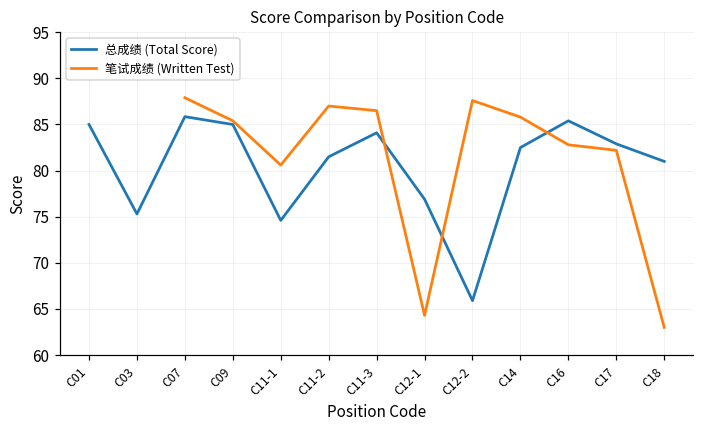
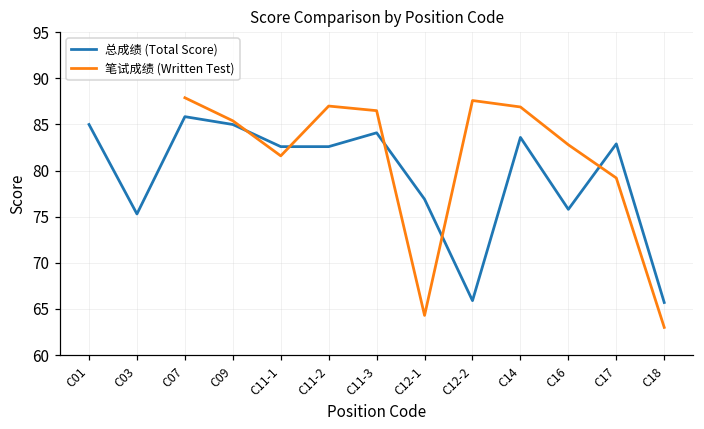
总成绩 (Total Score), C11-1: 75 -> 83
笔试成绩 (Written Test), C11-1: 81 -> 82
总成绩 (Total Score), C11-2: 82 -> 83
总成绩 (Total Score), C14: 83 -> 84
笔试成绩 (Written Test), C14: 86 -> 87
总成绩 (Total Score), C16: 85 -> 76
笔试成绩 (Written Test), C17: 82 -> 79
总成绩 (Total Score), C18: 81 -> 66
